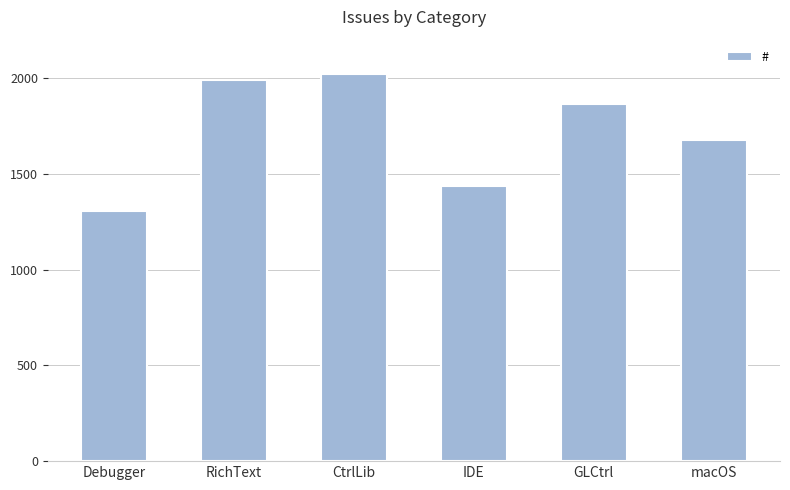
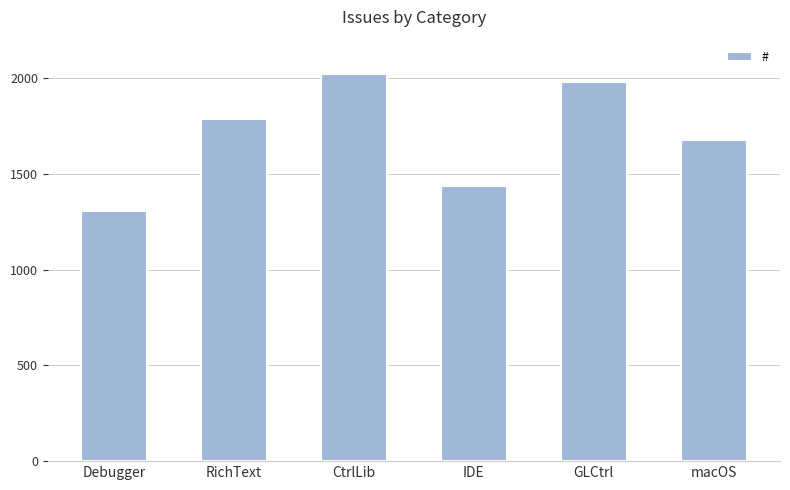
RichText: 1990 -> 1780
GLCtrl: 1860 -> 1980
